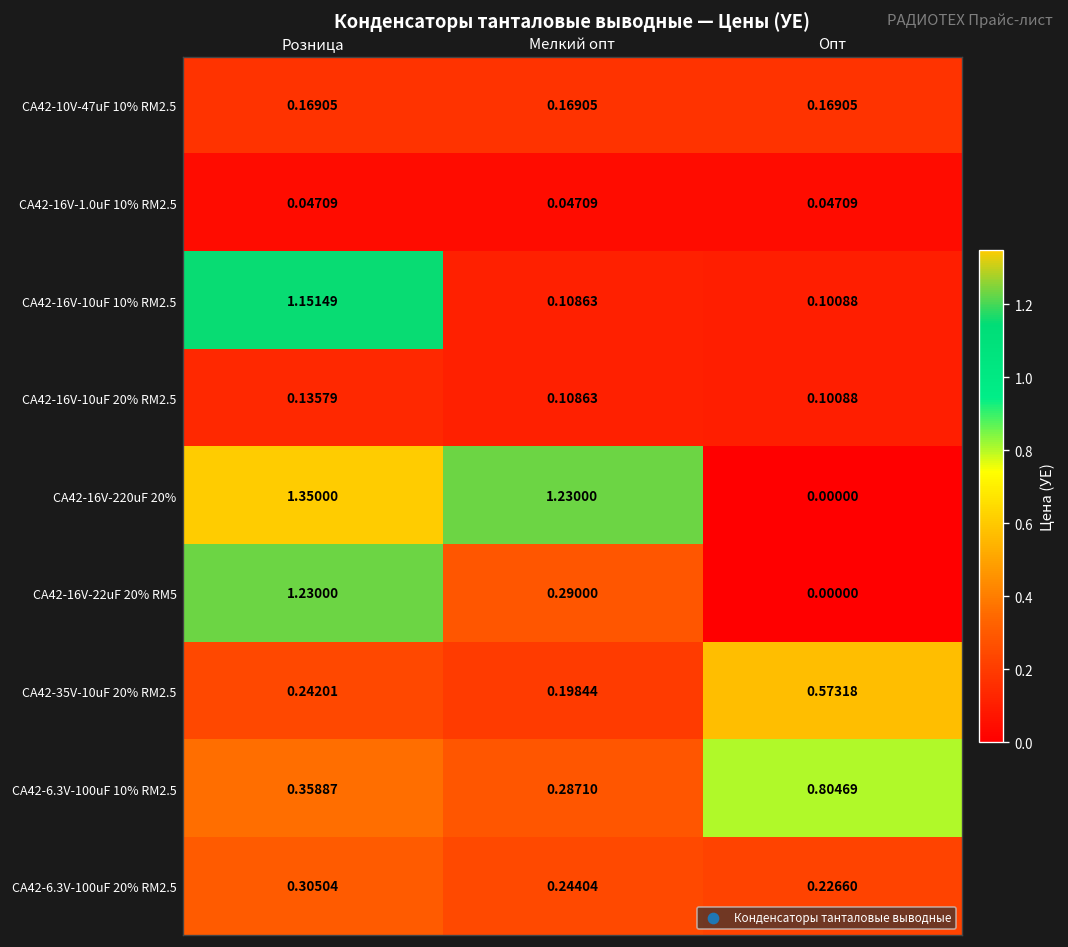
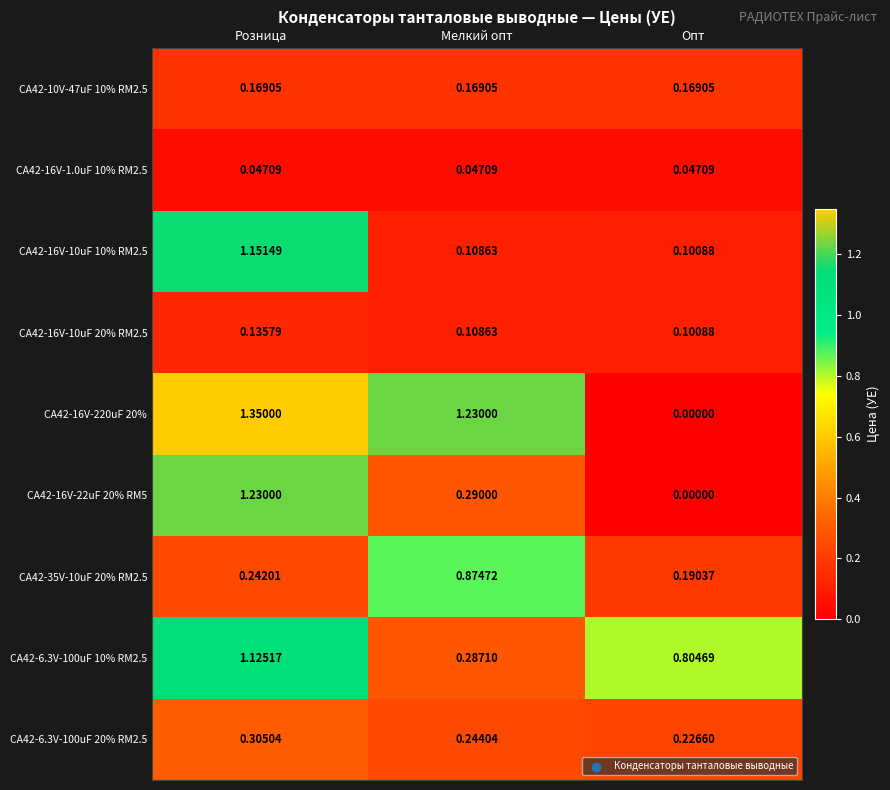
CA42-35V-10uF 20% RM2.5, Мелкий опт: 0.19844 -> 0.87472
CA42-35V-10uF 20% RM2.5, Опт: 0.57318 -> 0.19037
CA42-6.3V-100uF 10% RM2.5, Розница: 0.35887 -> 1.12517
